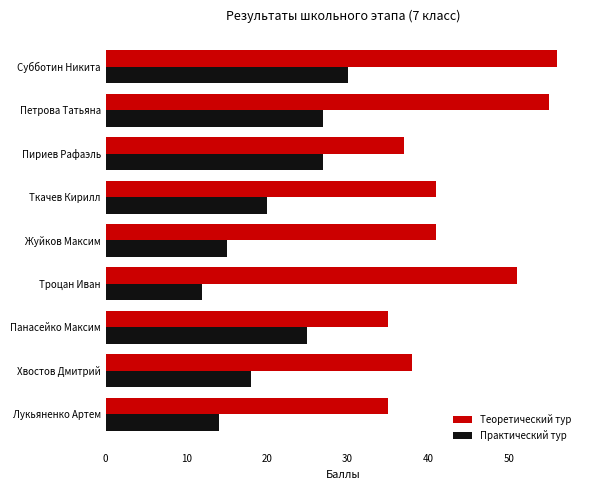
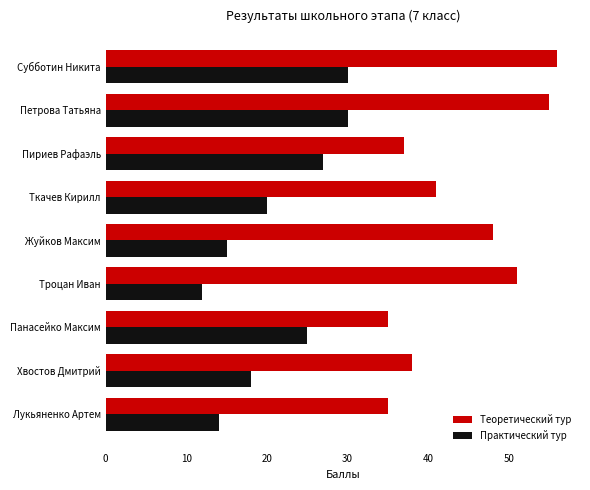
Практический тур, Петрова Татьяна: 27 -> 30
Теоретический тур, Жуйков Максим: 41 -> 48
